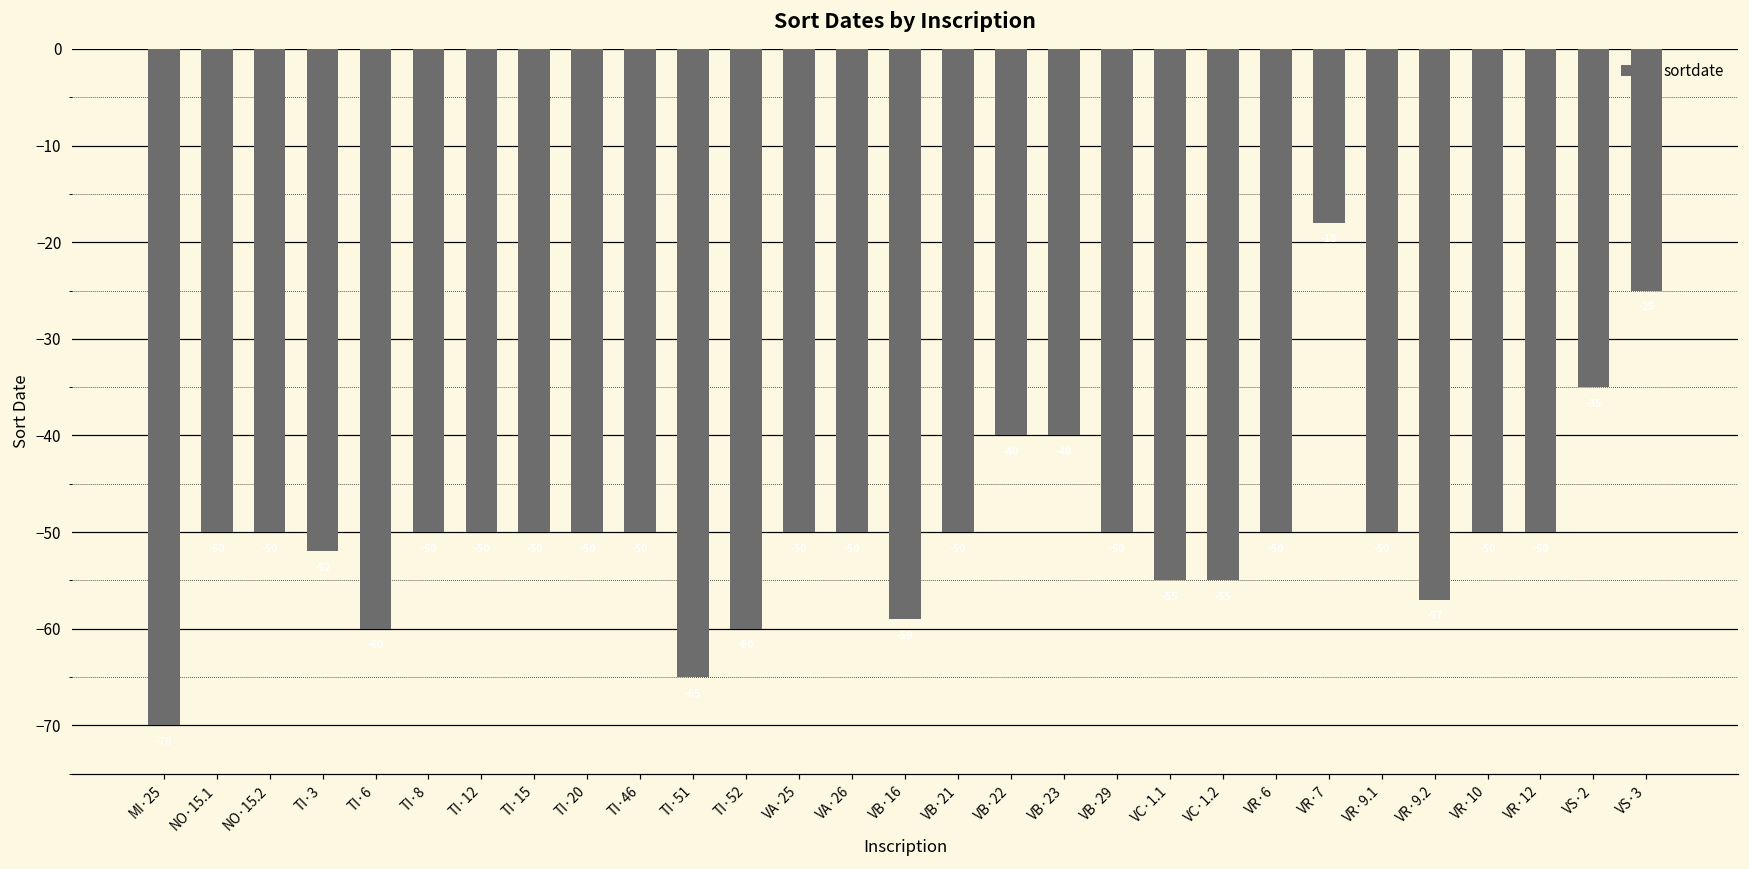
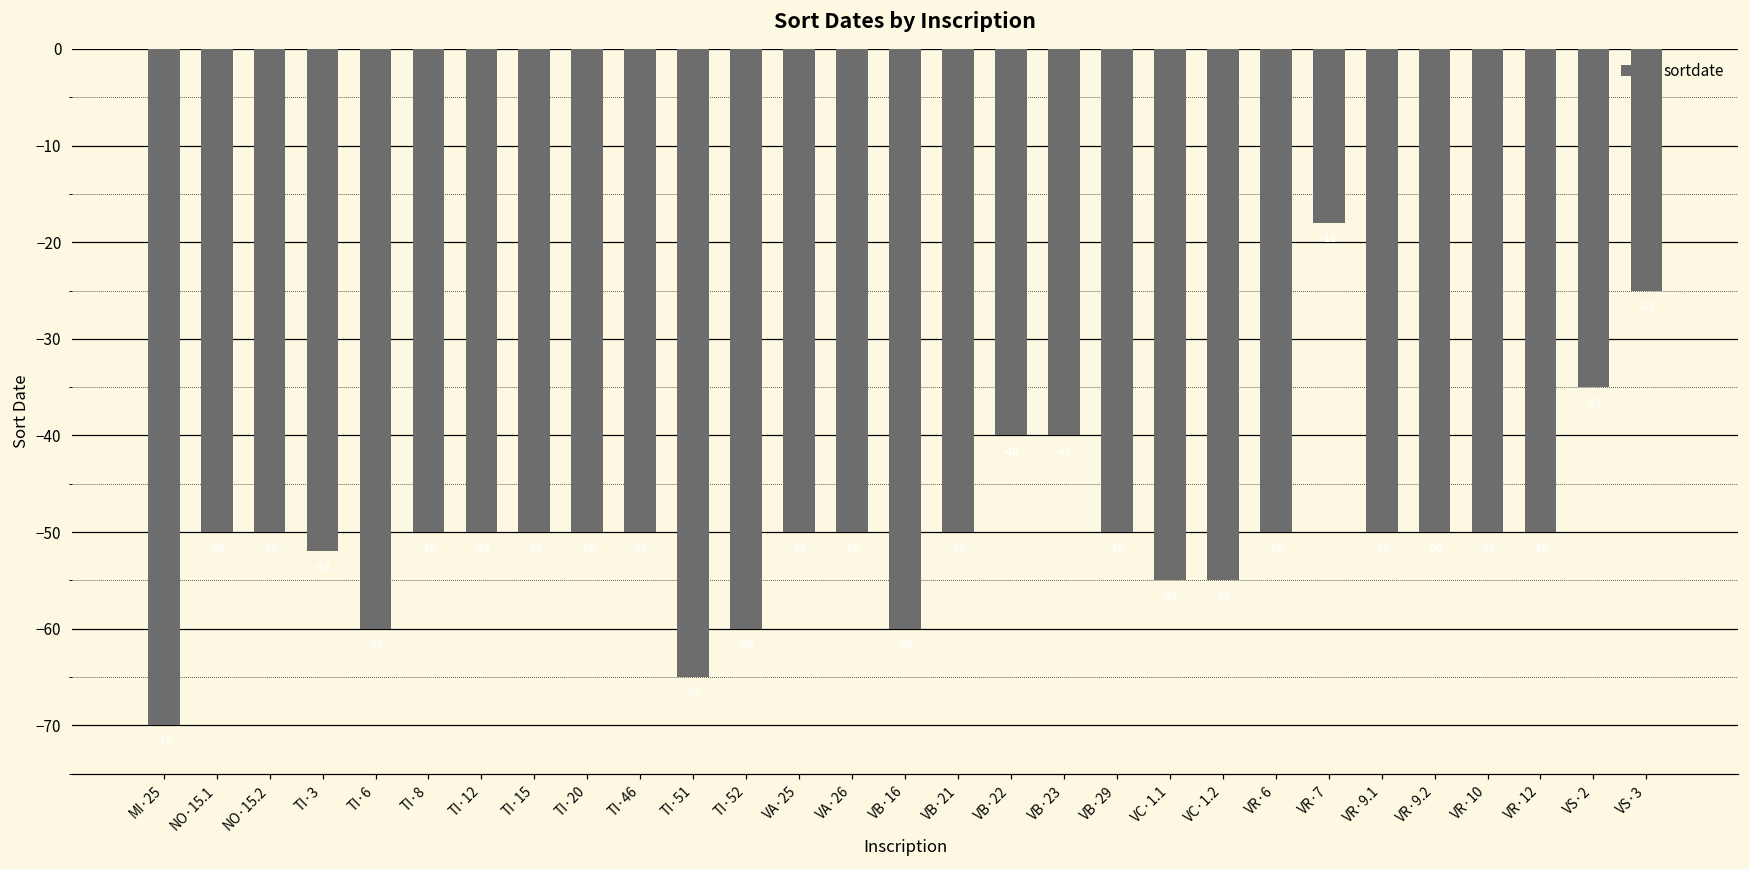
VB·16: -59 -> -60
VR·9.2: -57 -> -50
